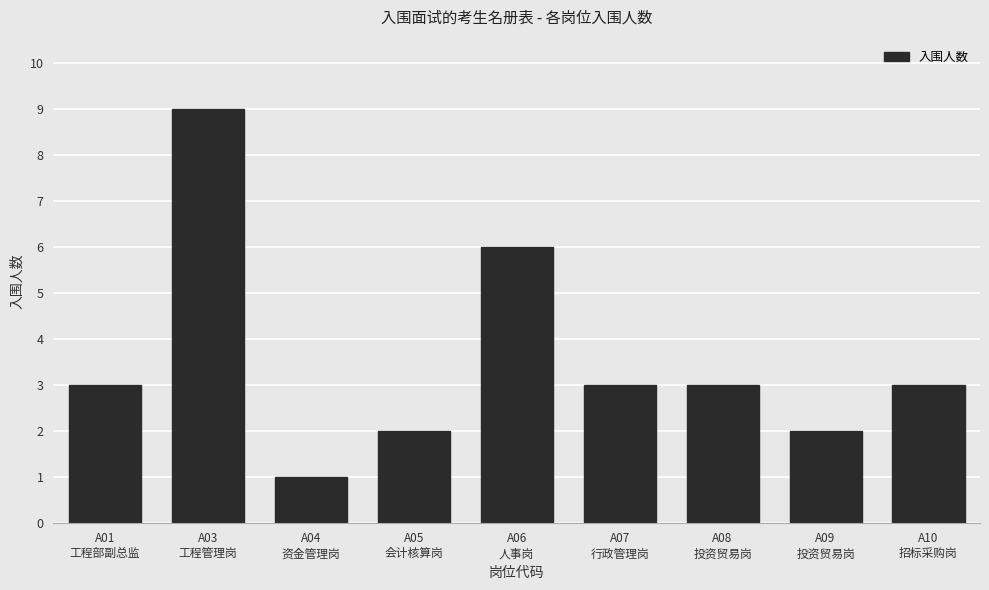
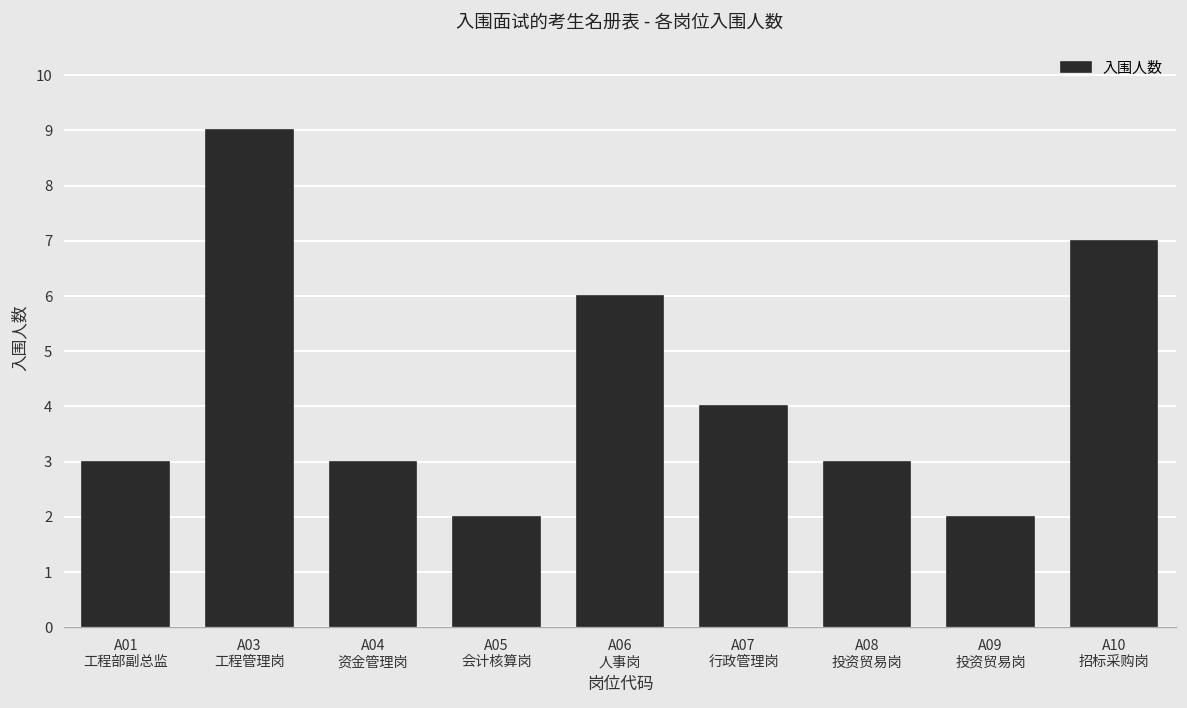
A04 资金管理岗: 1 -> 3
A07 行政管理岗: 3 -> 4
A10 招标采购岗: 3 -> 7
